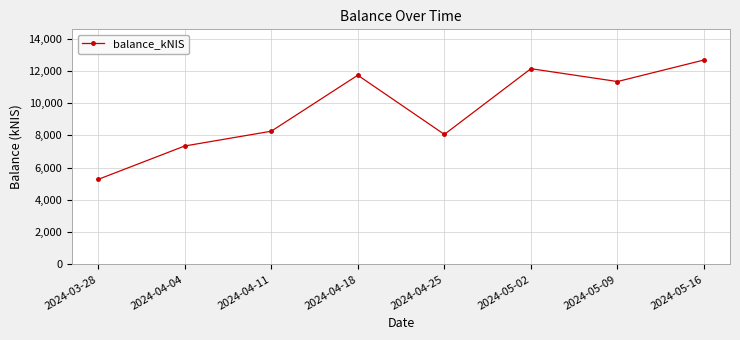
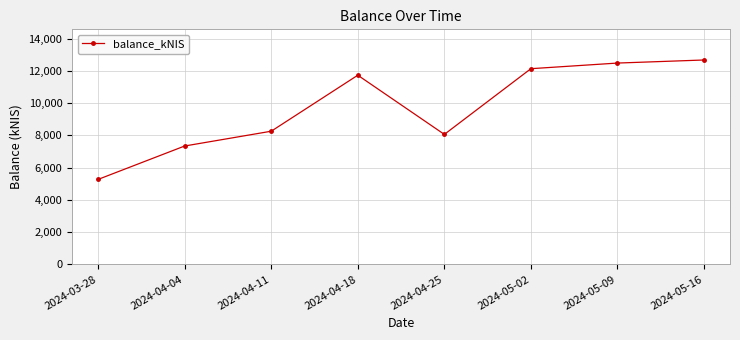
2024-05-09: 11,300 -> 12,500
